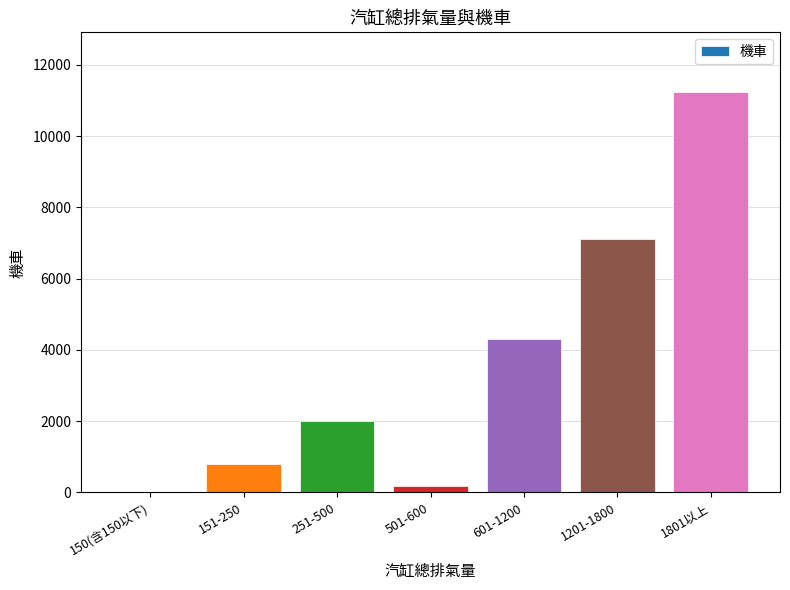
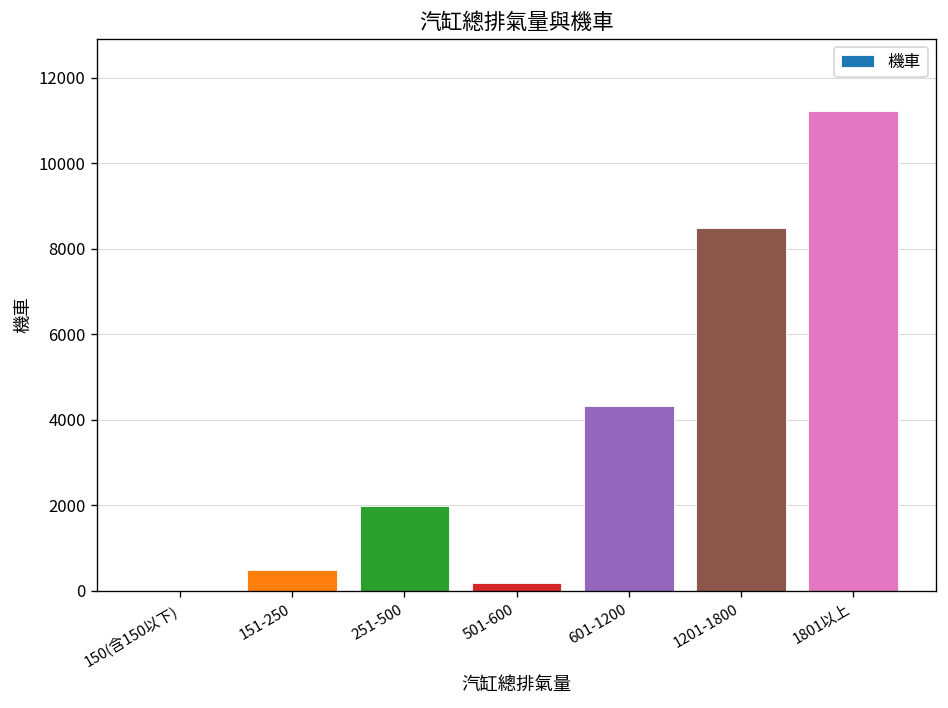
151-250: 800 -> 500
1201-1800: 7100 -> 8500
